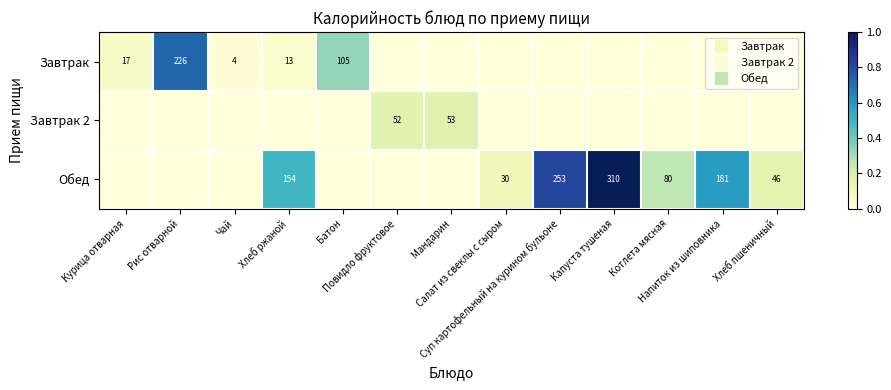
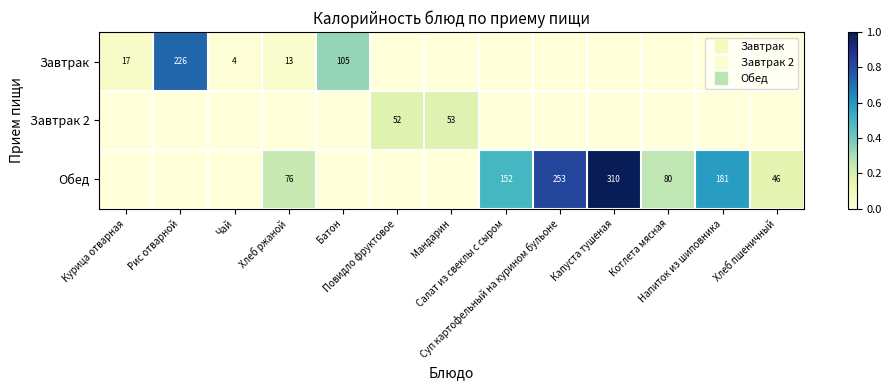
Обед, Хлеб ржаной: 154 -> 76
Обед, Салат из свеклы с сыром: 30 -> 152
